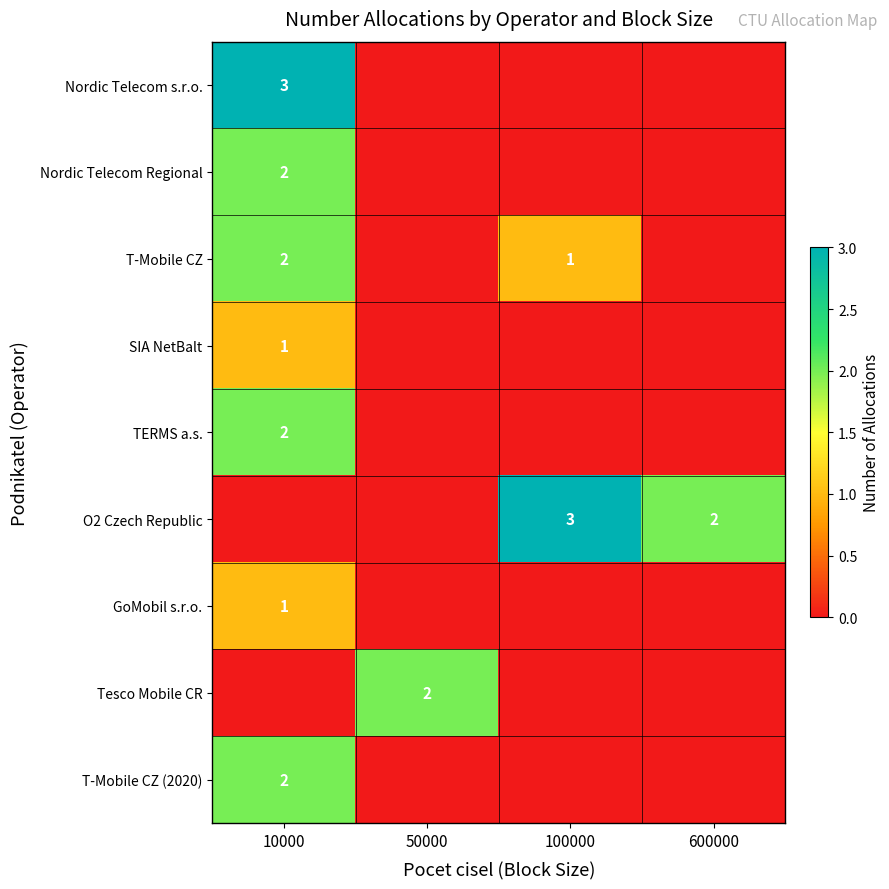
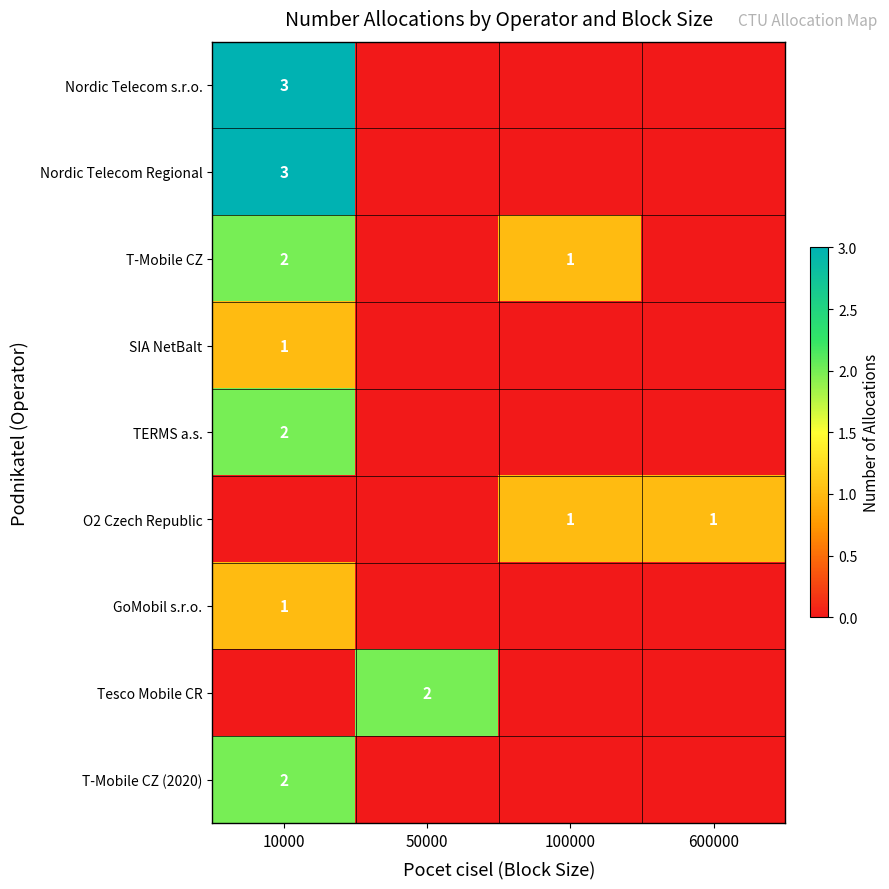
Nordic Telecom Regional, 10000: 2 -> 3
O2 Czech Republic, 100000: 3 -> 1
O2 Czech Republic, 600000: 2 -> 1
